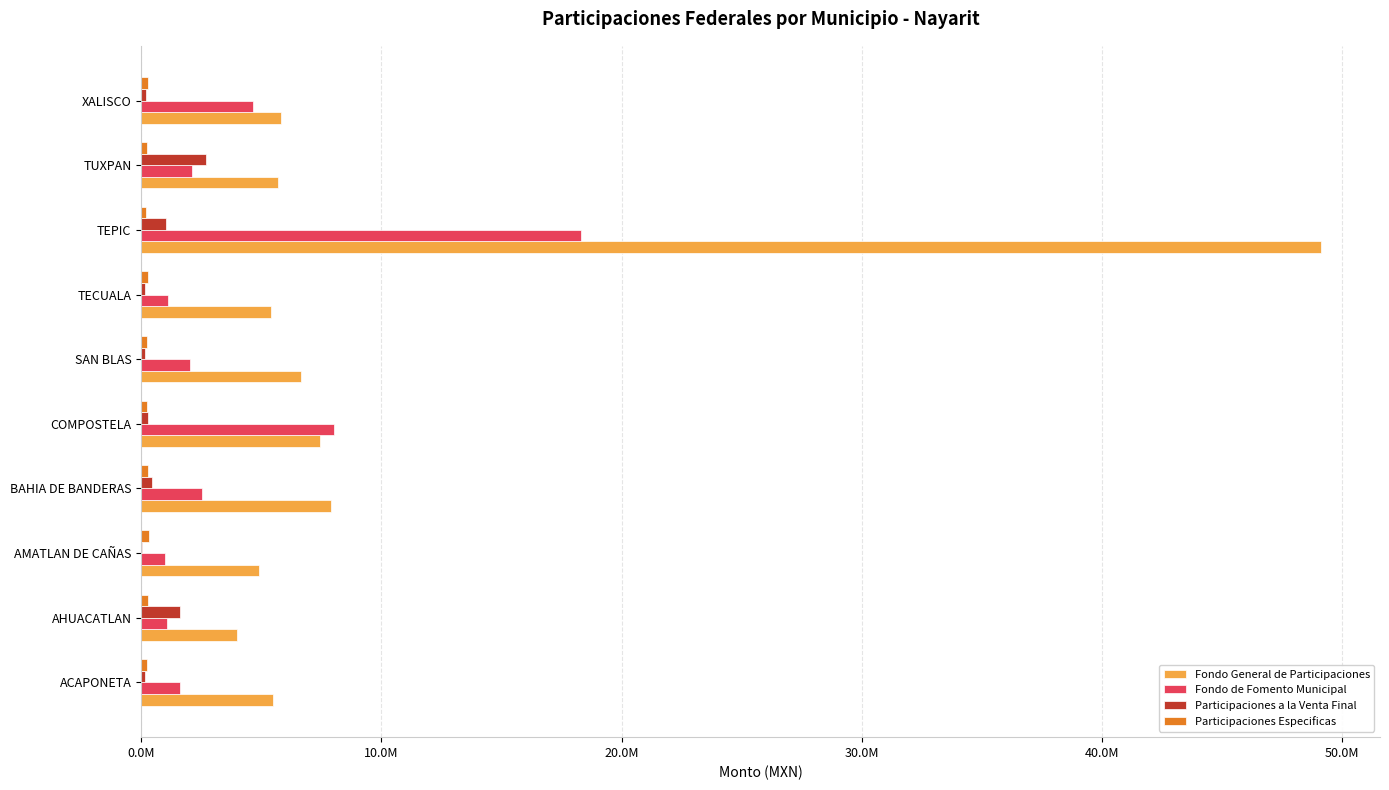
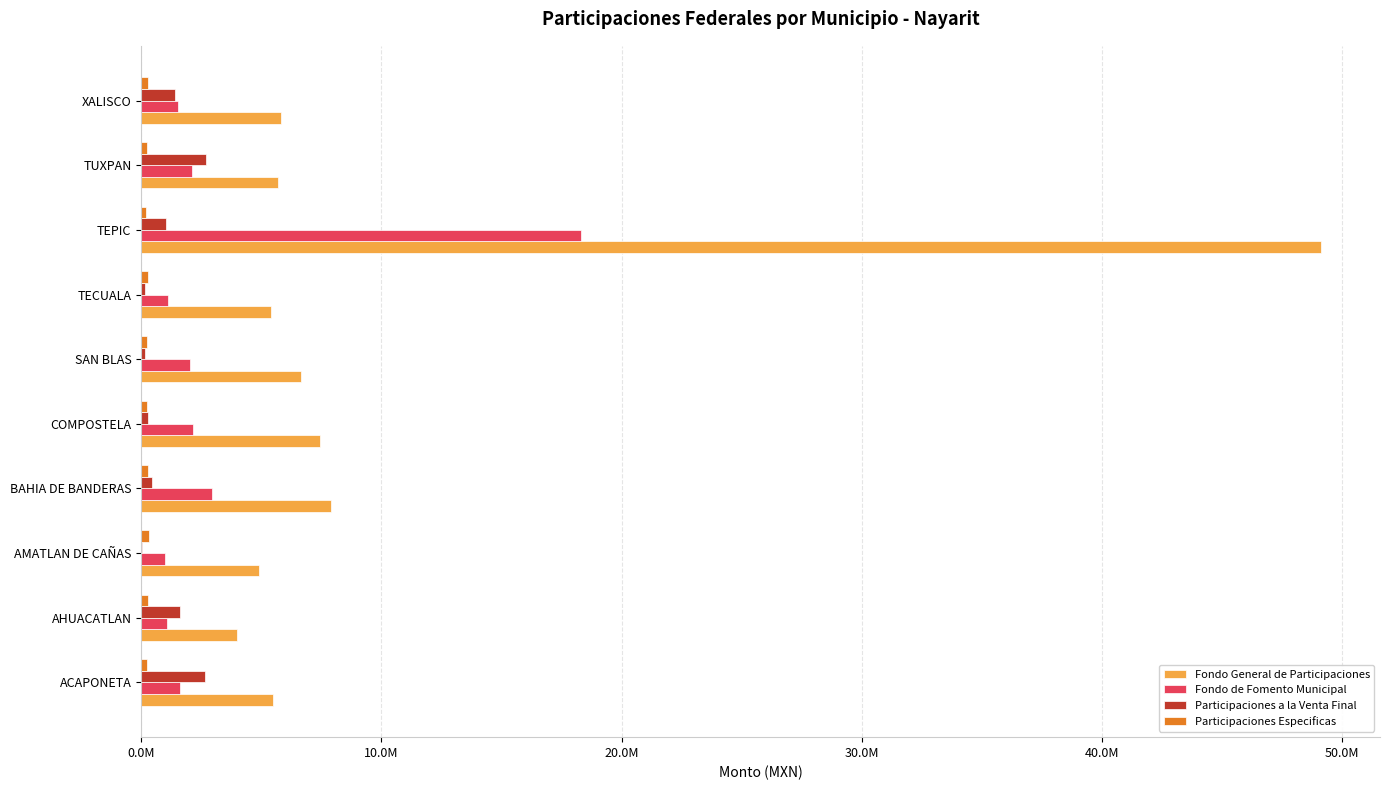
Participaciones a la Venta Final, XALISCO: 200000 -> 1400000
Fondo de Fomento Municipal, XALISCO: 4600000 -> 1500000
Fondo de Fomento Municipal, COMPOSTELA: 8000000 -> 2200000
Fondo de Fomento Municipal, BAHIA DE BANDERAS: 2500000 -> 2900000
Participaciones a la Venta Final, ACAPONETA: 200000 -> 2600000
